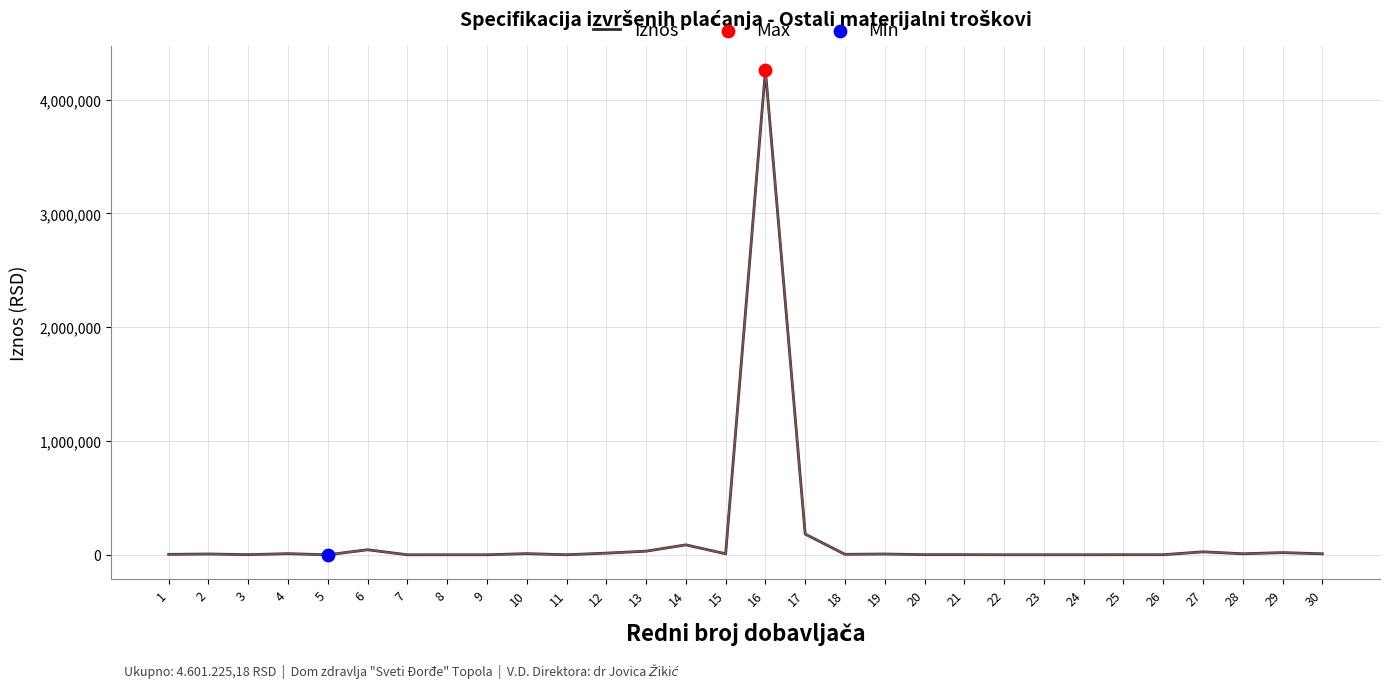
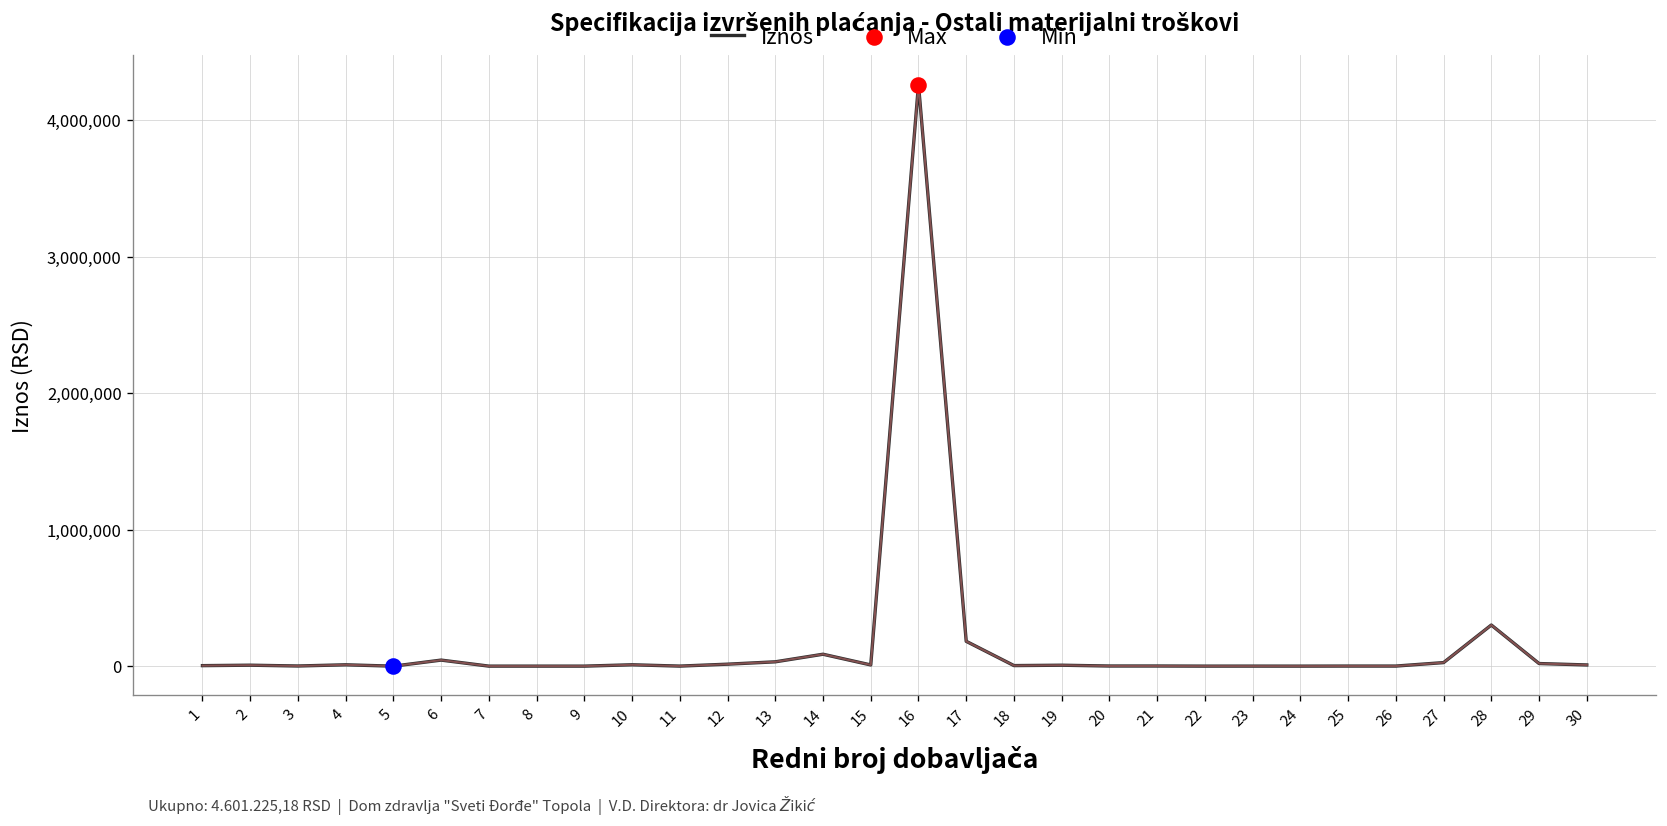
Iznos, 28: 10,000 -> 300,000
